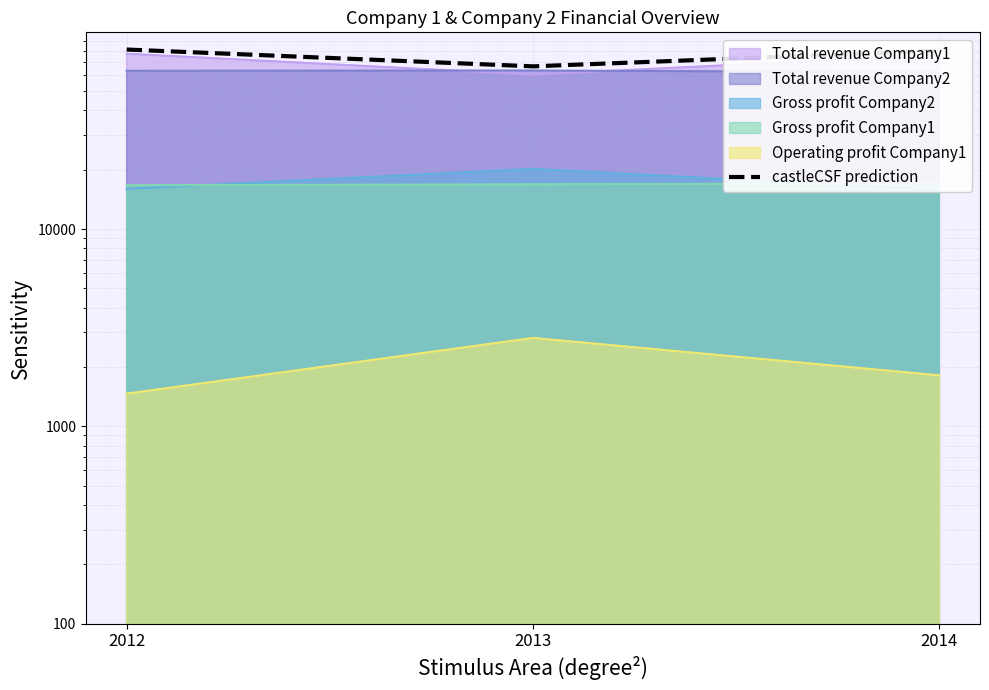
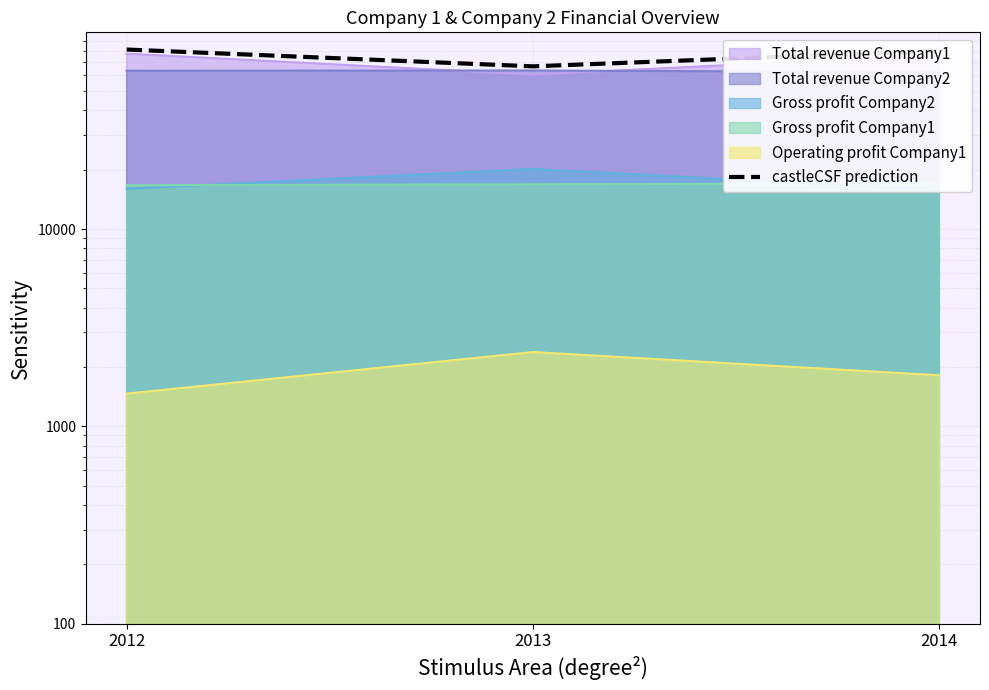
Operating profit Company1, 2013: 2800 -> 2400
